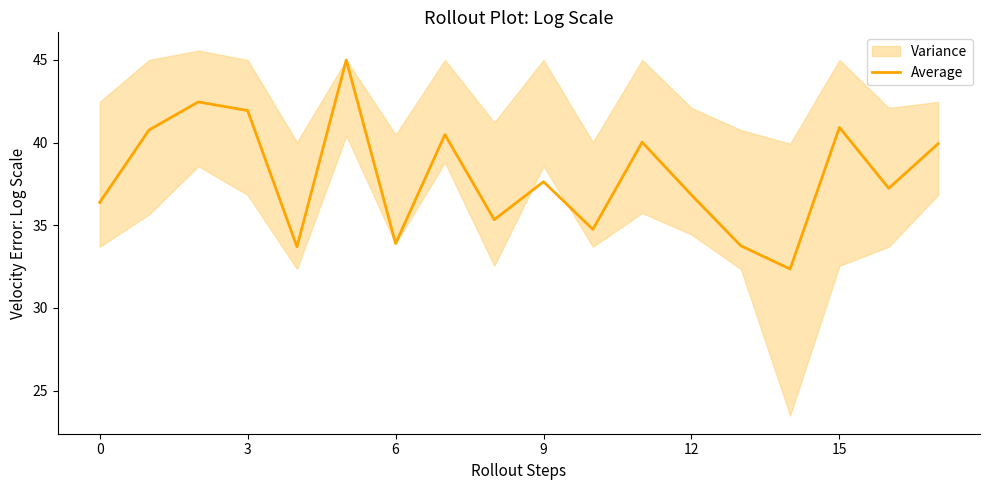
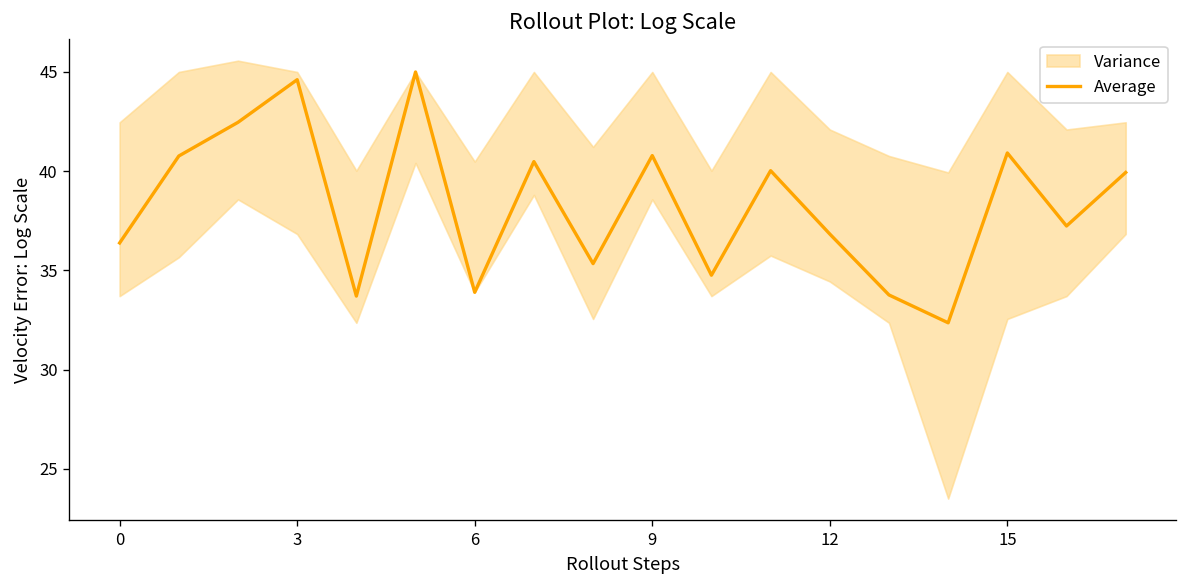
Average, 3: 41.9 -> 44.6
Average, 9: 37.6 -> 40.8
